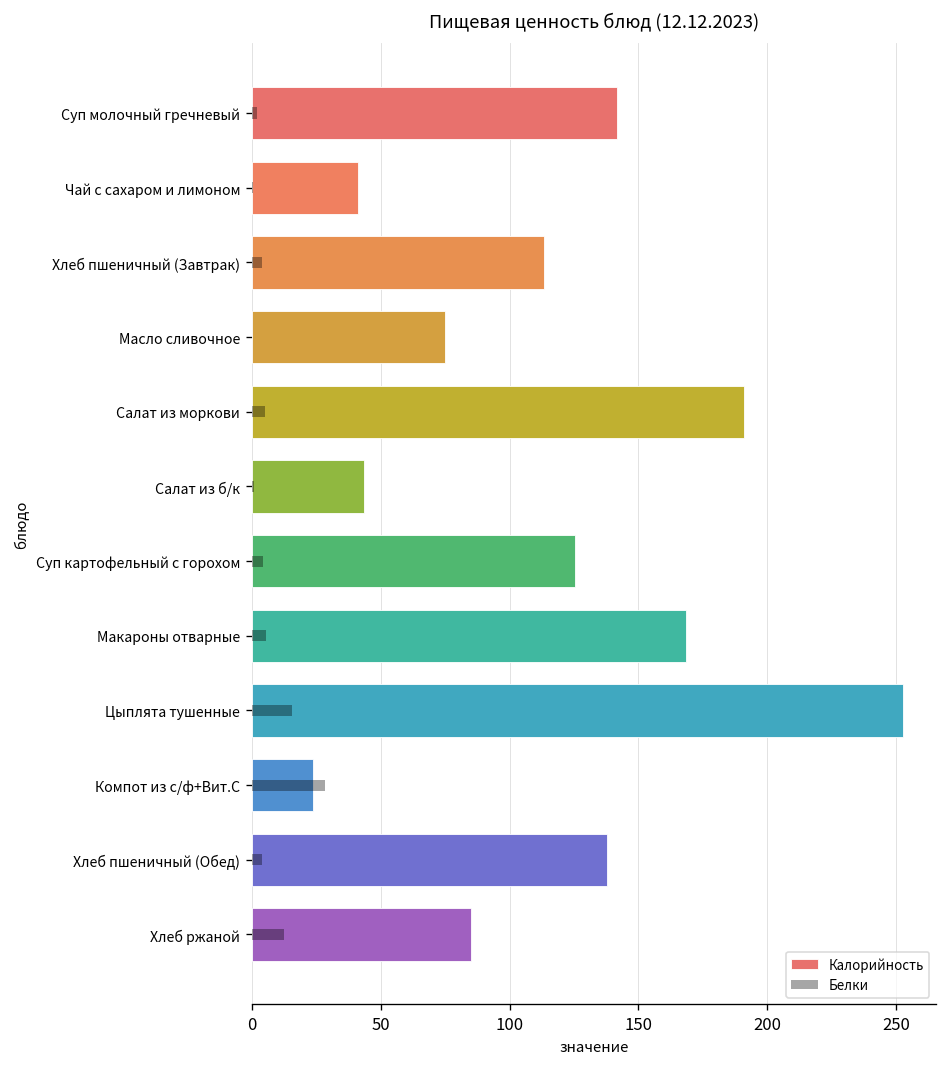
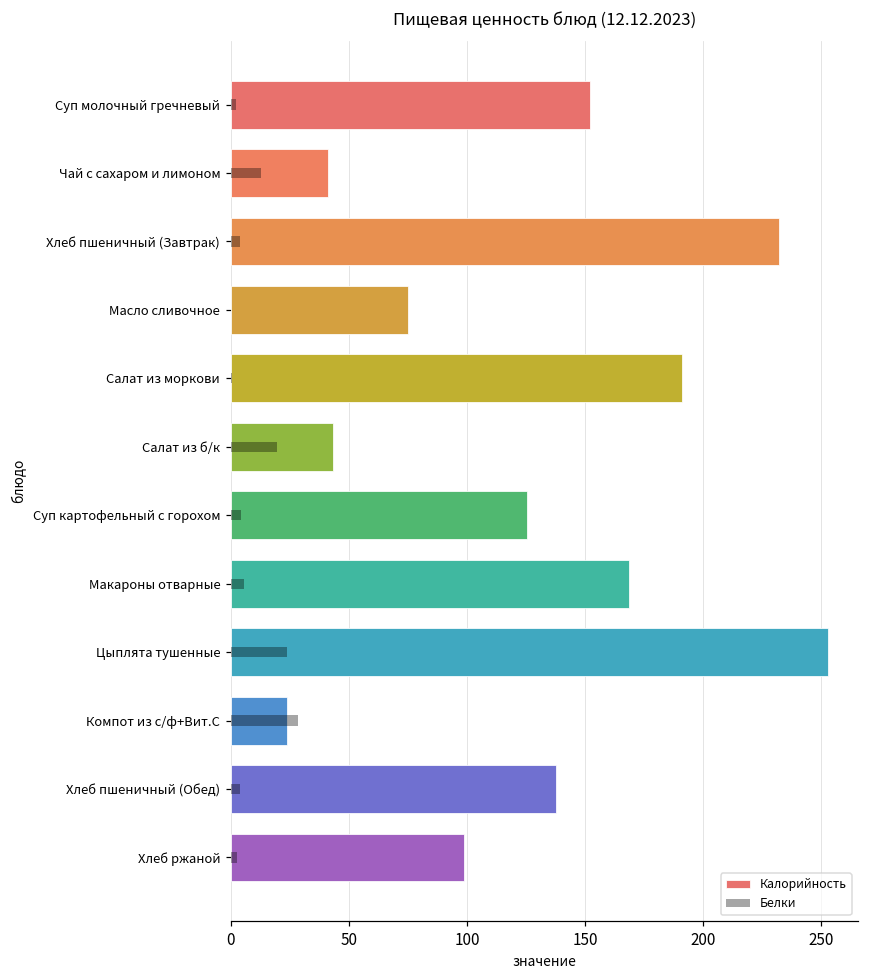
Калорийность, Суп молочный гречневый: 142 -> 152
Белки, Чай с сахаром и лимоном: 0 -> 13
Калорийность, Хлеб пшеничный (Завтрак): 113 -> 232
Белки, Салат из моркови: 5 -> 0
Белки, Салат из б/к: 1 -> 20
Белки, Цыплята тушенные: 16 -> 24
Калорийность, Хлеб ржаной: 85 -> 99
Белки, Хлеб ржаной: 12 -> 3
